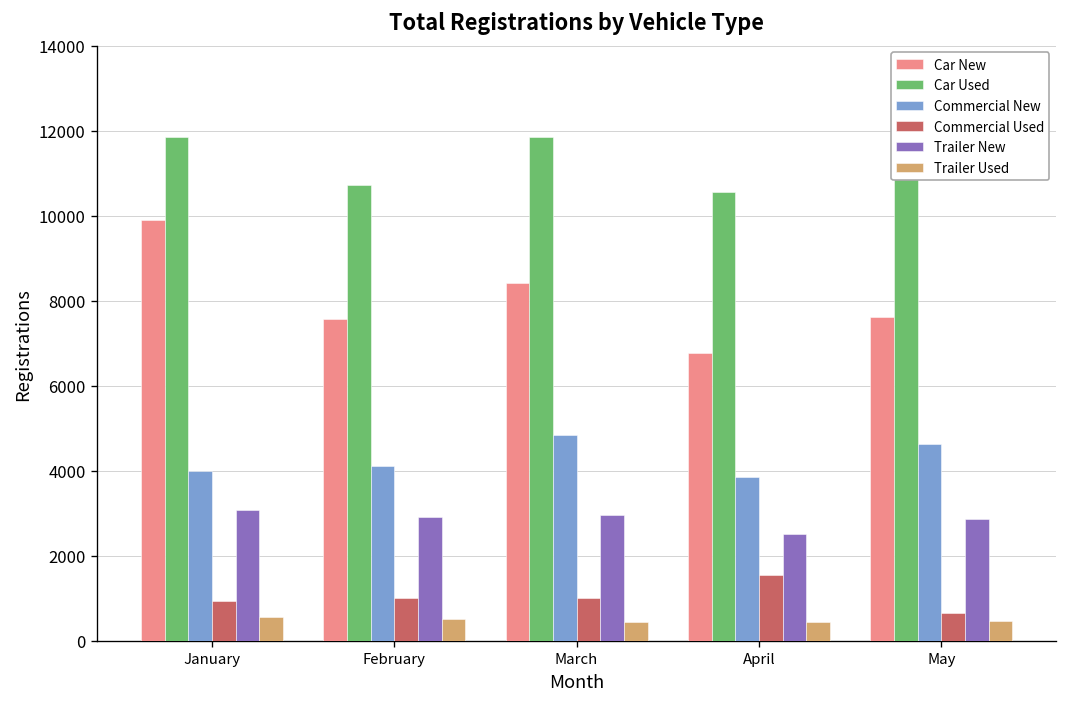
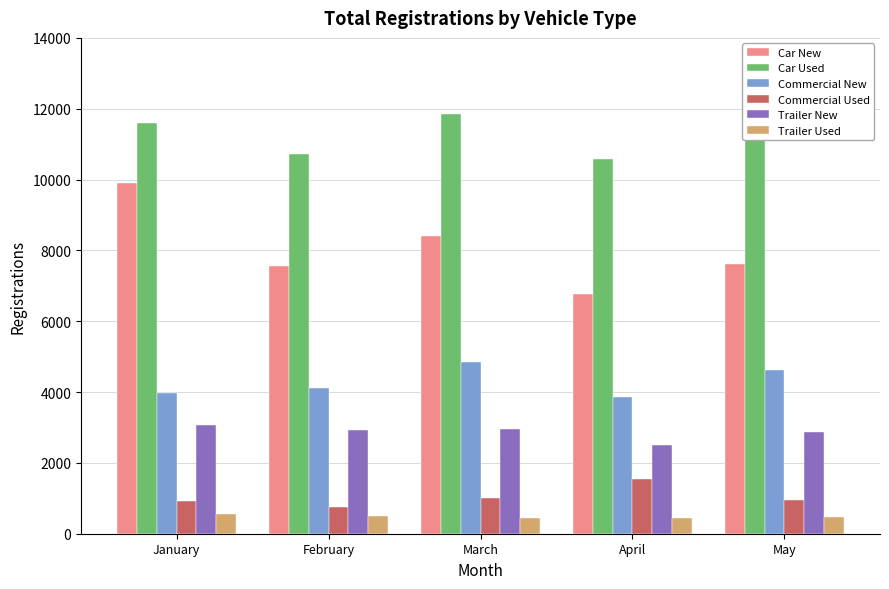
Car Used, January: 11800 -> 11600
Commercial Used, February: 1000 -> 800
Commercial Used, May: 700 -> 900
